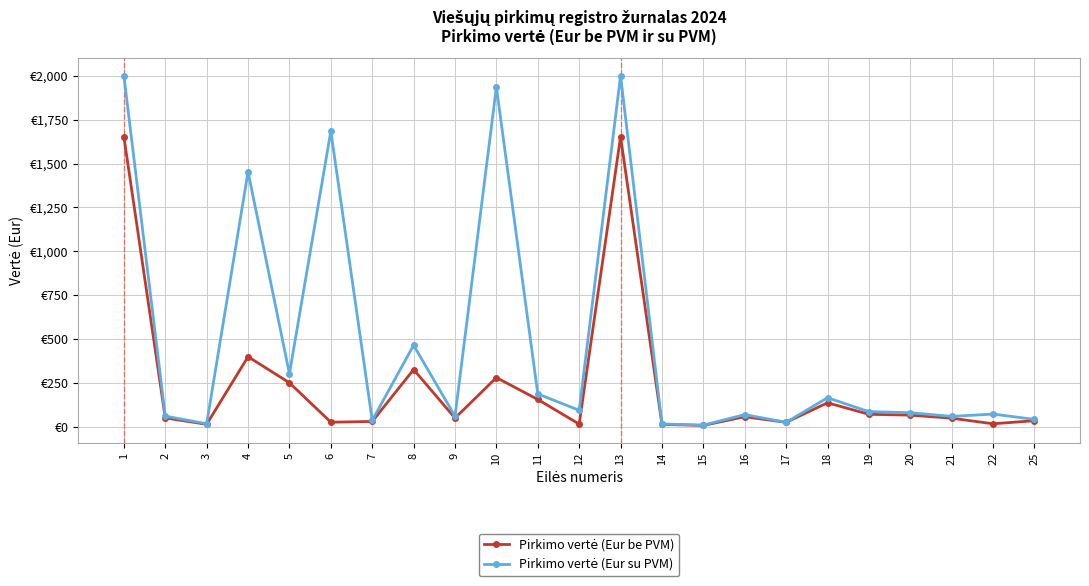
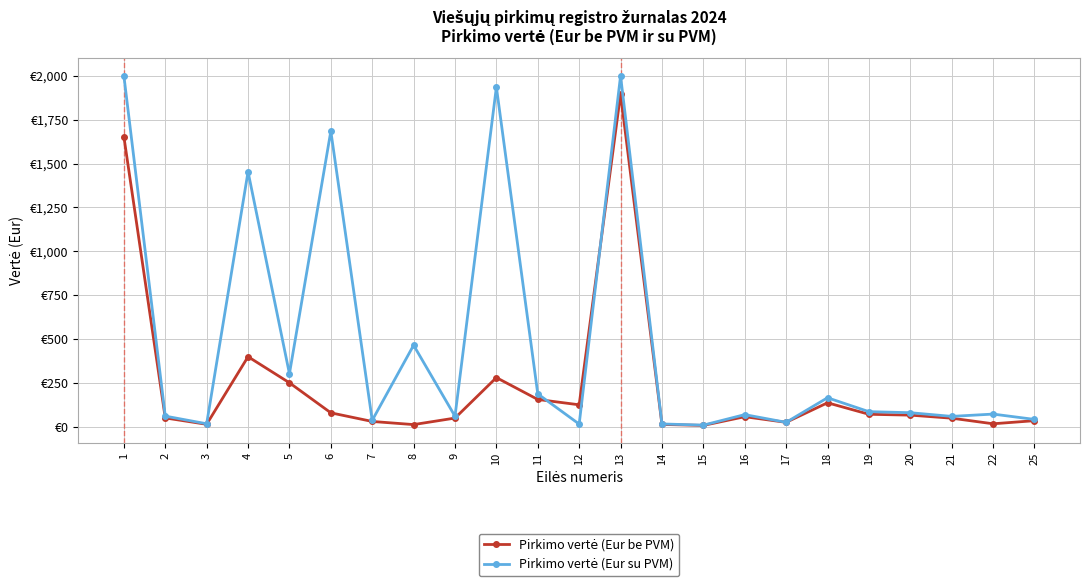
Pirkimo vertė (Eur be PVM), 6: €30 -> €80
Pirkimo vertė (Eur be PVM), 8: €330 -> €10
Pirkimo vertė (Eur be PVM), 12: €20 -> €120
Pirkimo vertė (Eur su PVM), 12: €90 -> €20
Pirkimo vertė (Eur be PVM), 13: €1,650 -> €1,900
